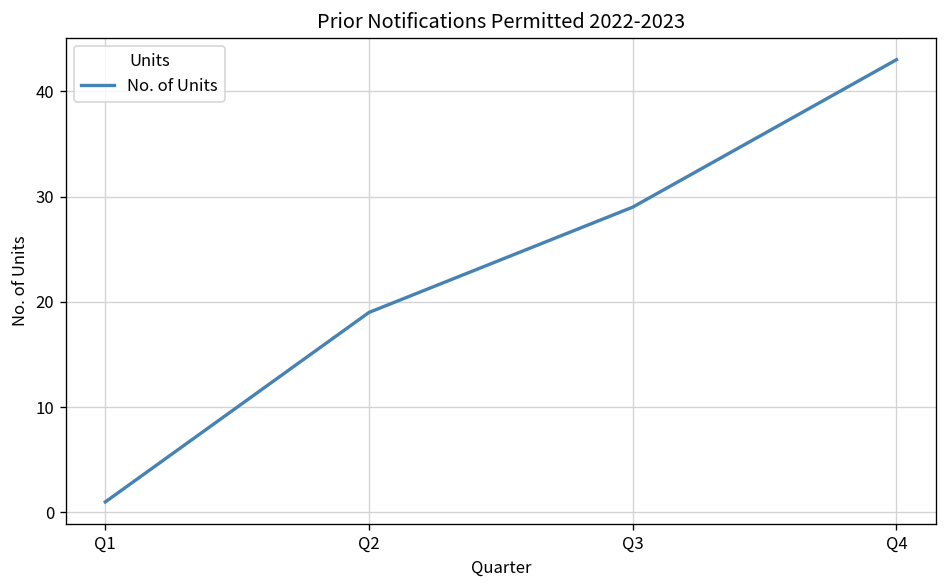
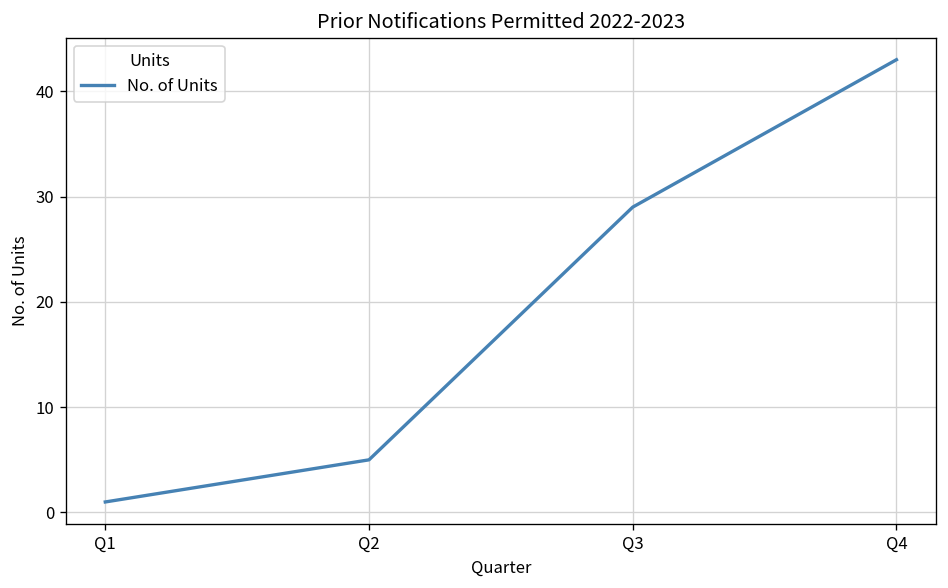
Q2: 19 -> 5
